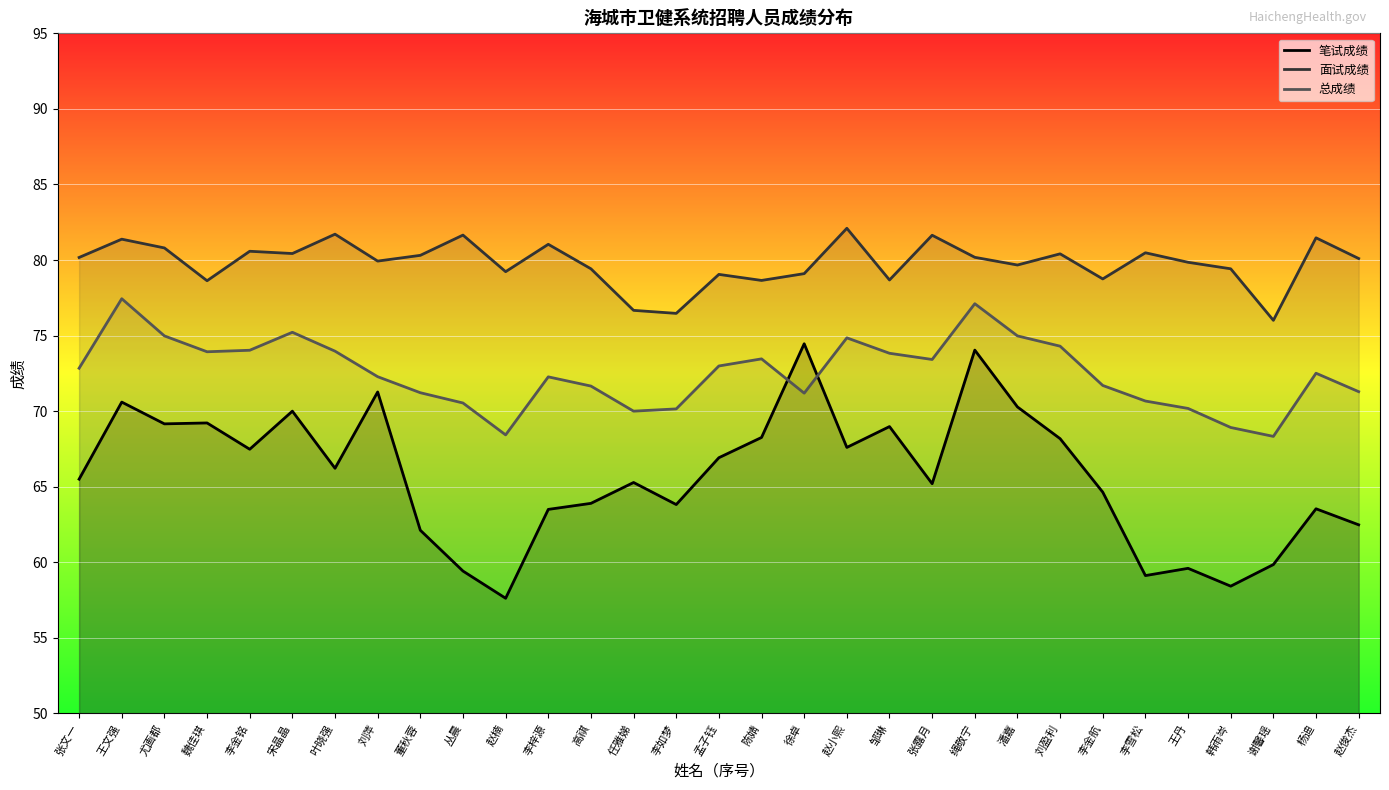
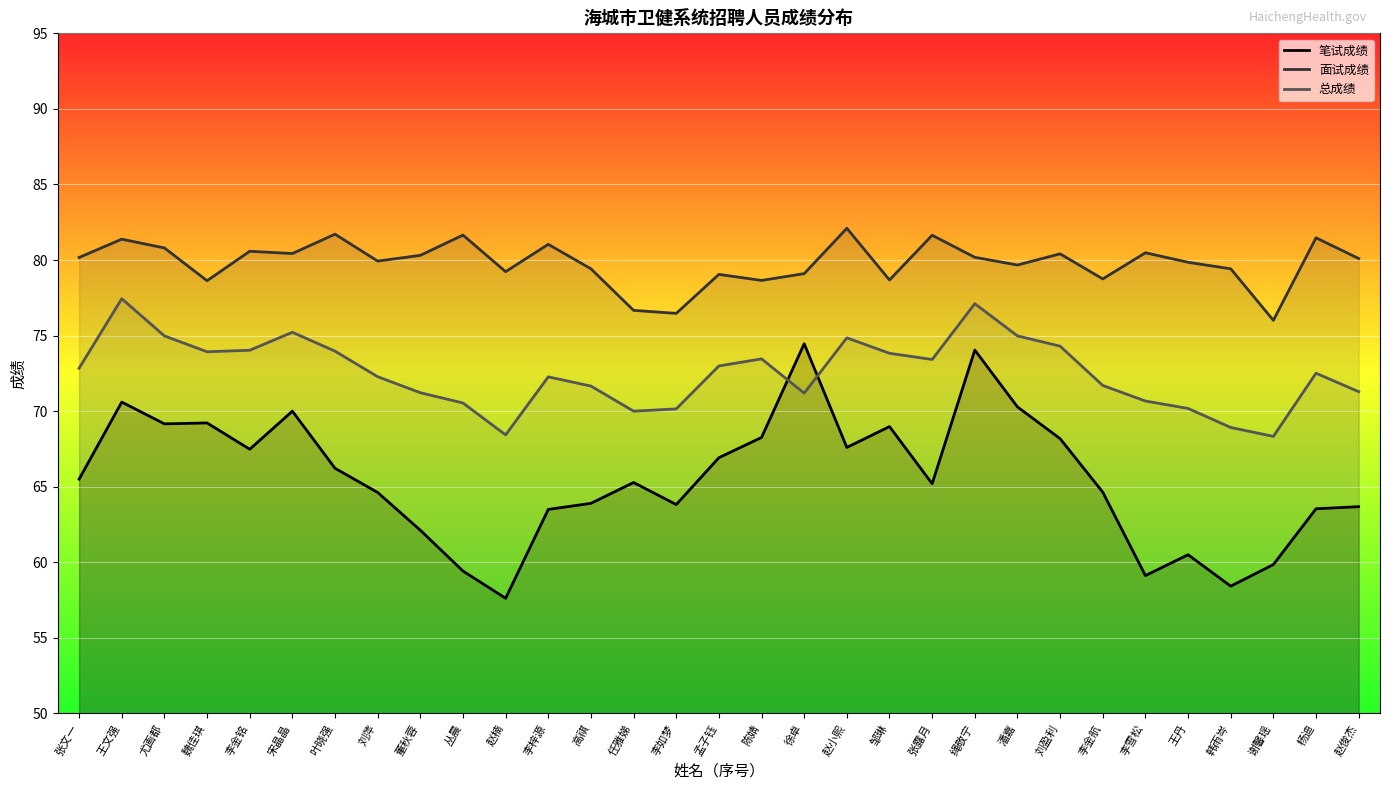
笔试成绩, 刘萍: 71.3 -> 64.6
笔试成绩, 王丹: 59.6 -> 60.5
笔试成绩, 赵俊杰: 62.5 -> 63.7
